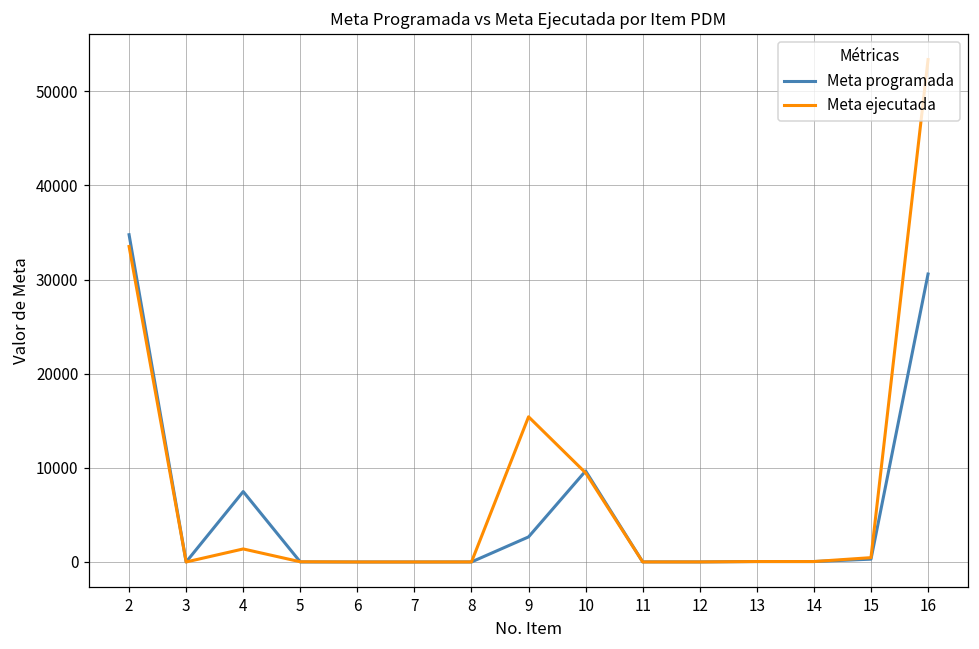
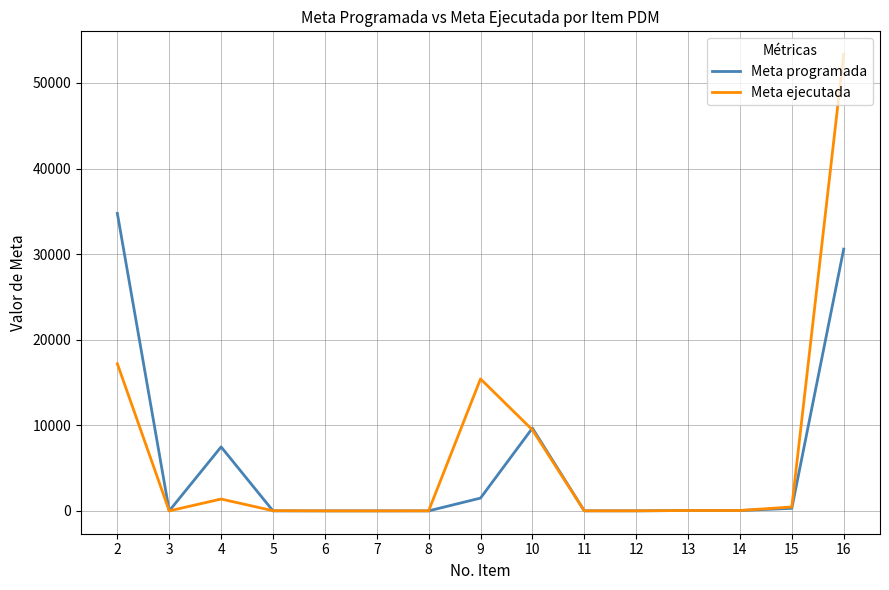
Meta ejecutada, 2: 34000 -> 17000
Meta programada, 9: 3000 -> 1000
